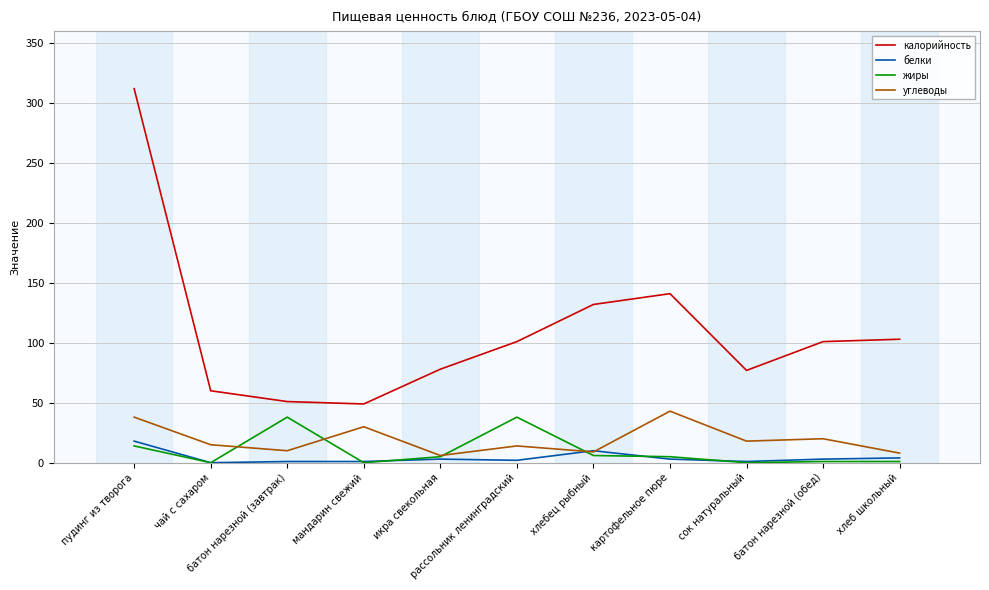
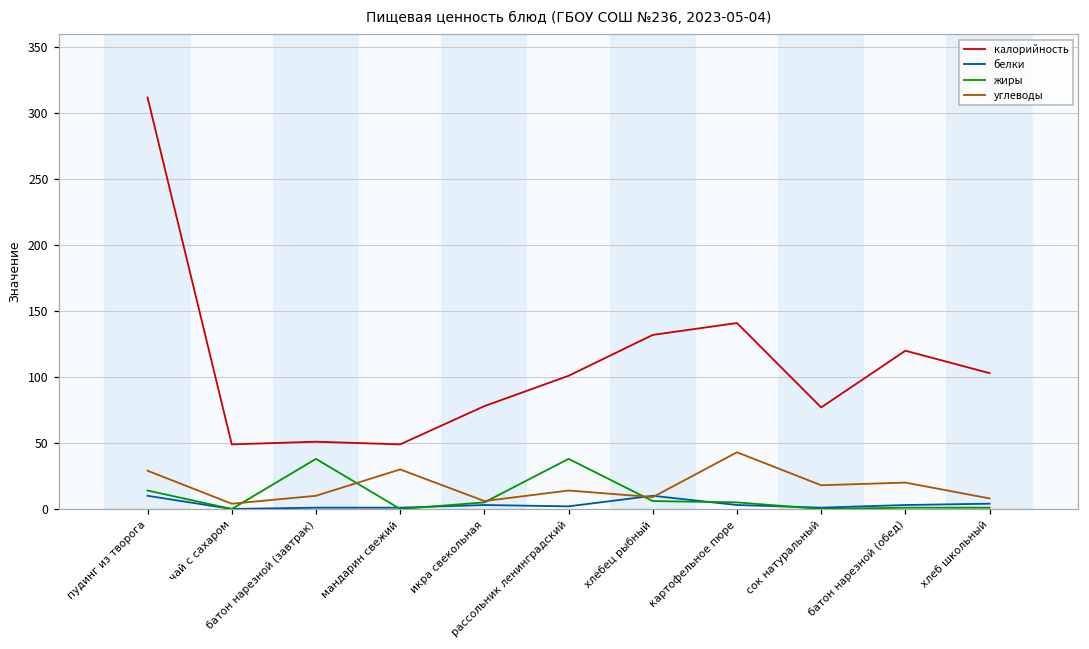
белки, пудинг из творога: 18 -> 10
углеводы, пудинг из творога: 38 -> 29
калорийность, чай с сахаром: 60 -> 49
углеводы, чай с сахаром: 15 -> 4
калорийность, батон нарезной (обед): 101 -> 120
